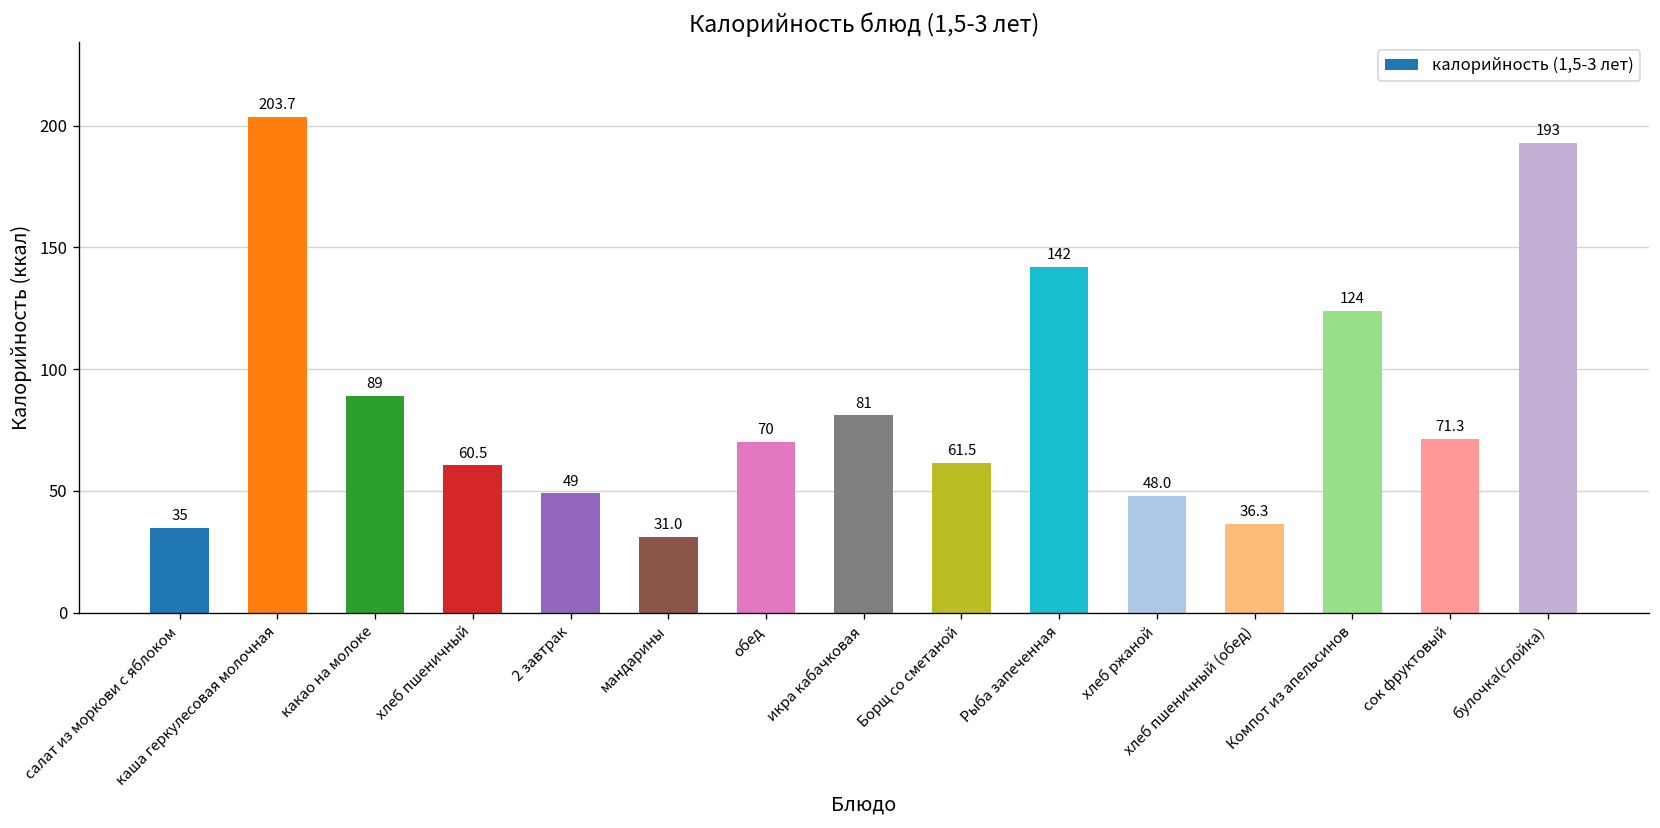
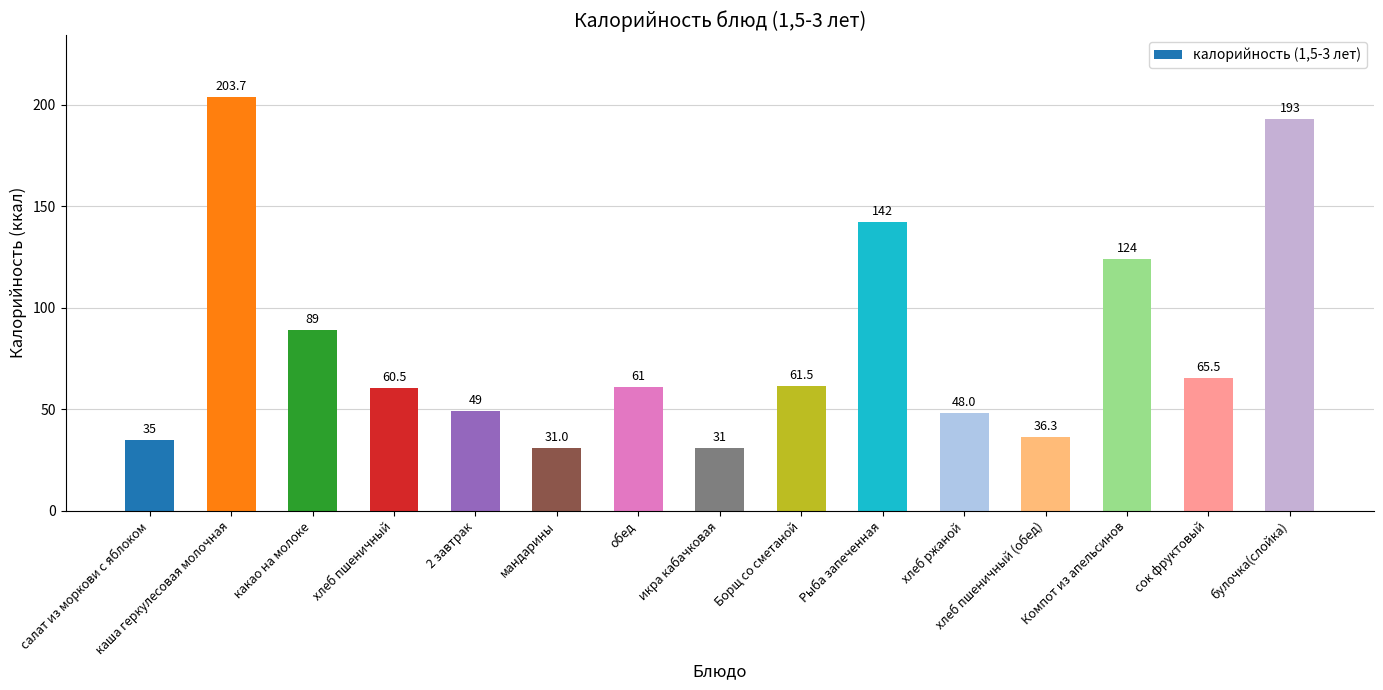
обед: 70 -> 61
икра кабачковая: 81 -> 31
сок фруктовый: 71.3 -> 65.5
